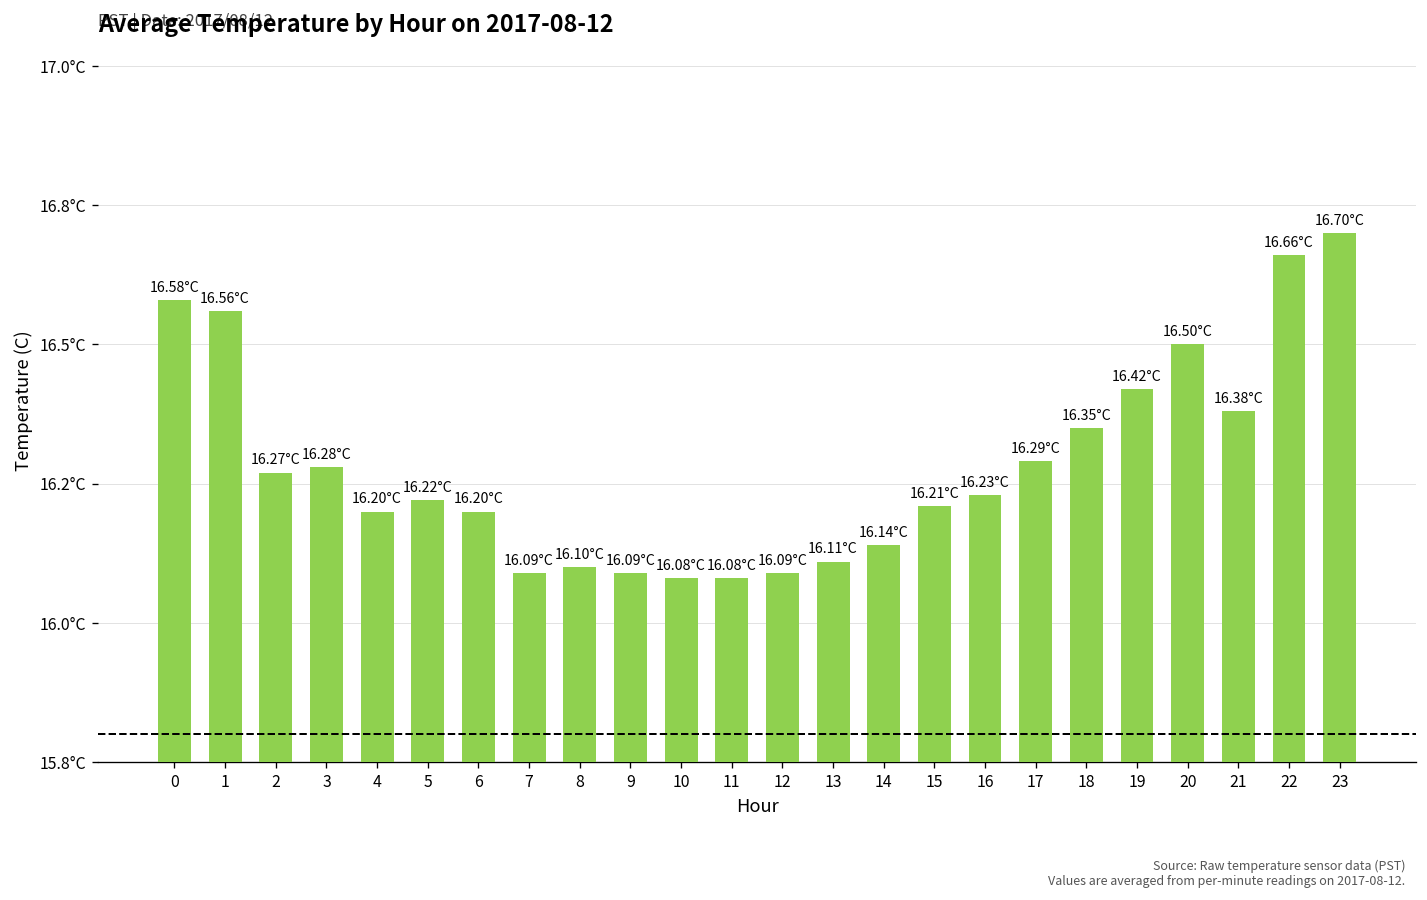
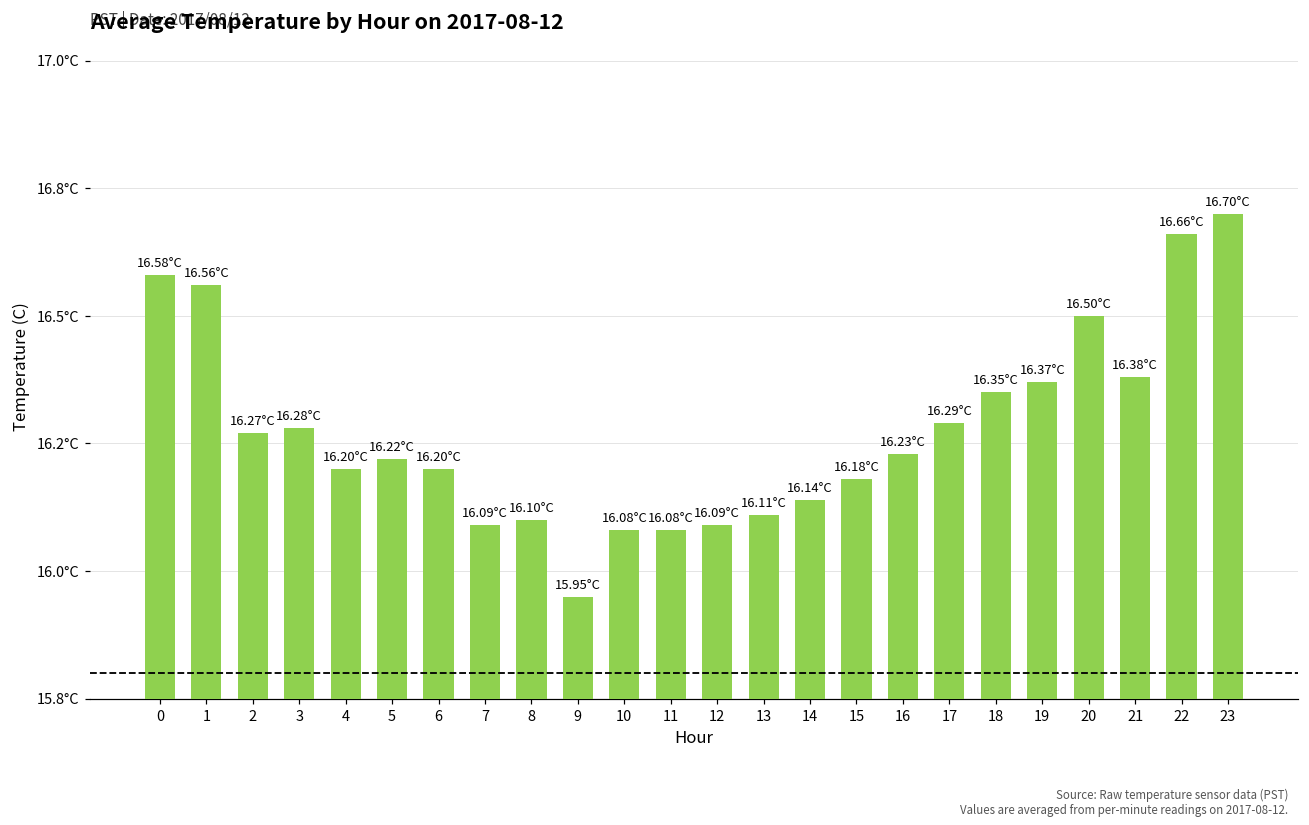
9: 16.09°C -> 15.95°C
15: 16.21°C -> 16.18°C
19: 16.42°C -> 16.37°C
